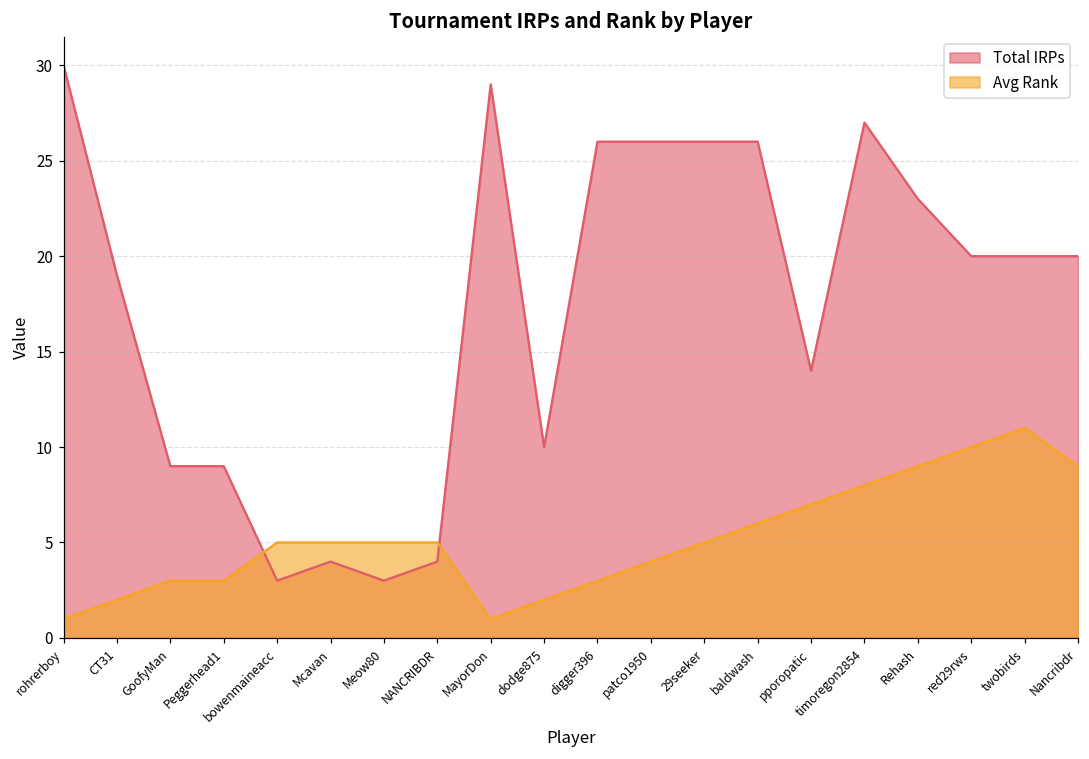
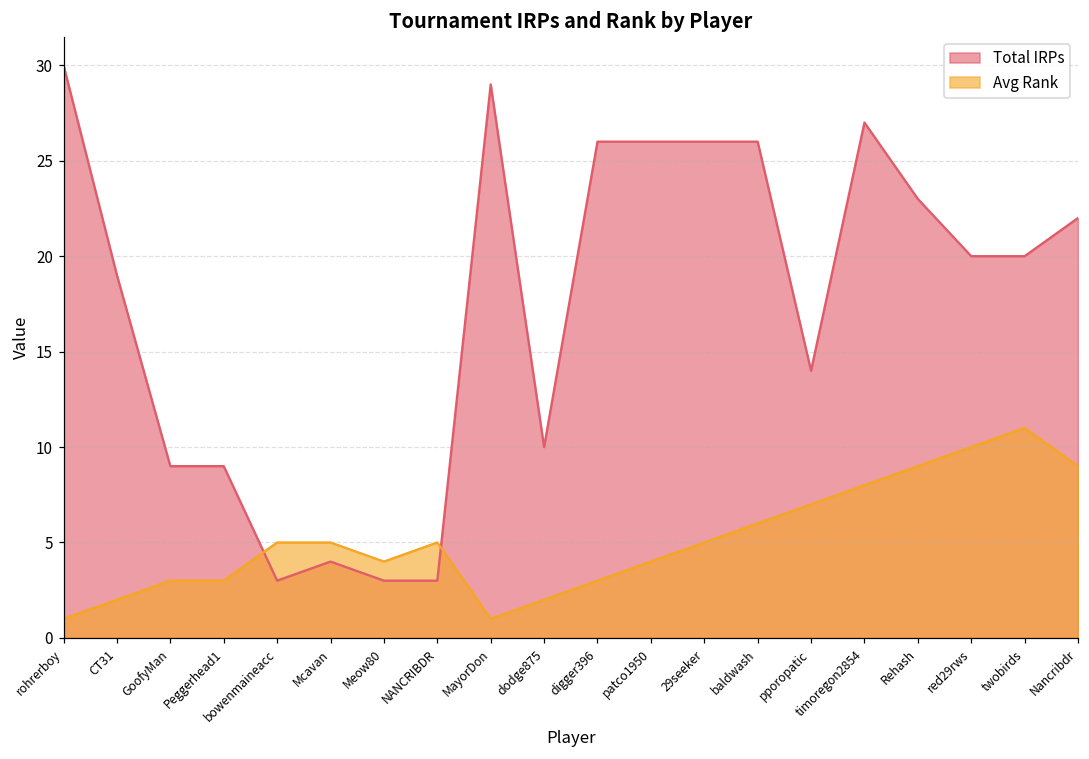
Avg Rank, Meow80: 5 -> 4
Total IRPs, NANCRIBDR: 4 -> 3
Total IRPs, Nancribdr: 20 -> 22
